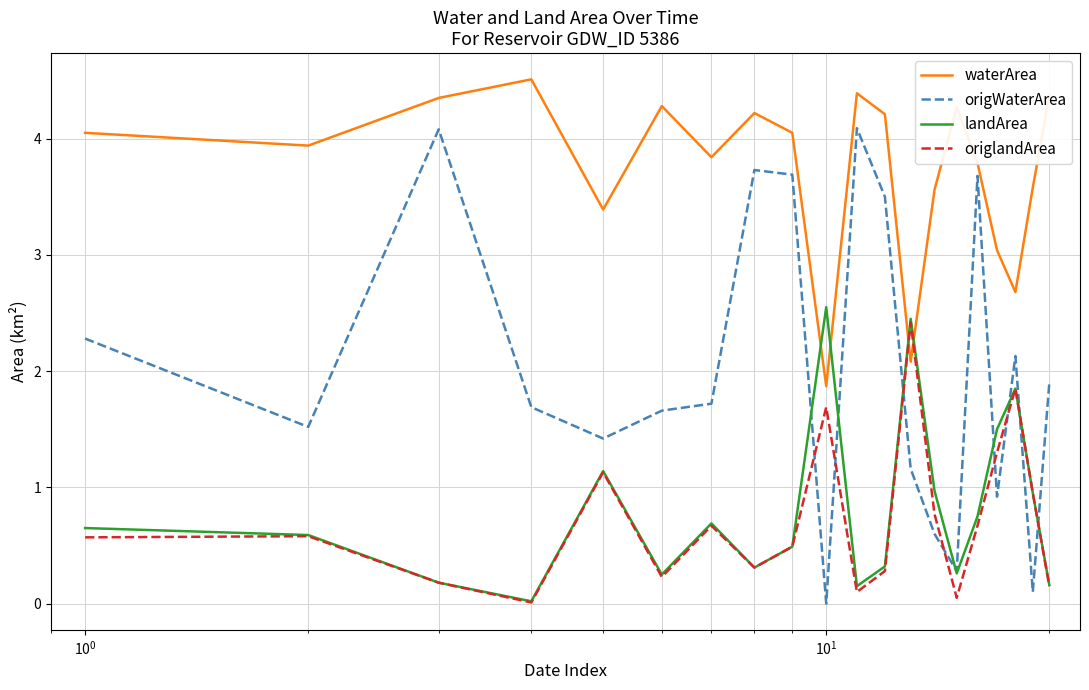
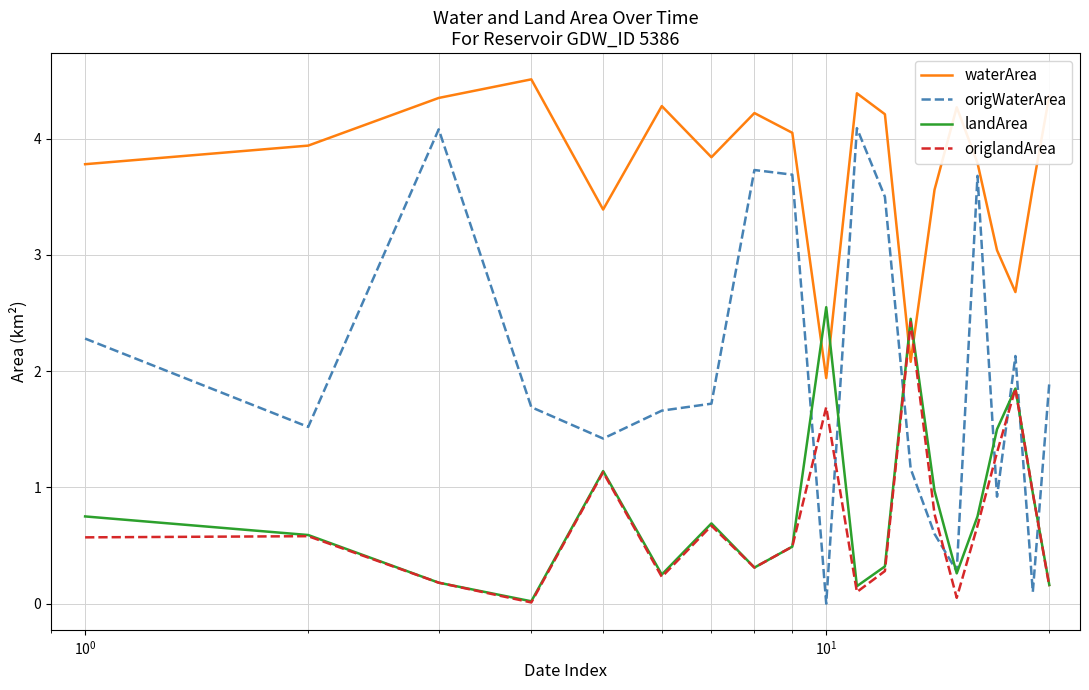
waterArea, 10^0: 4.05 -> 3.78
landArea, 10^0: 0.65 -> 0.75
waterArea, 10^1: 1.87 -> 1.94
